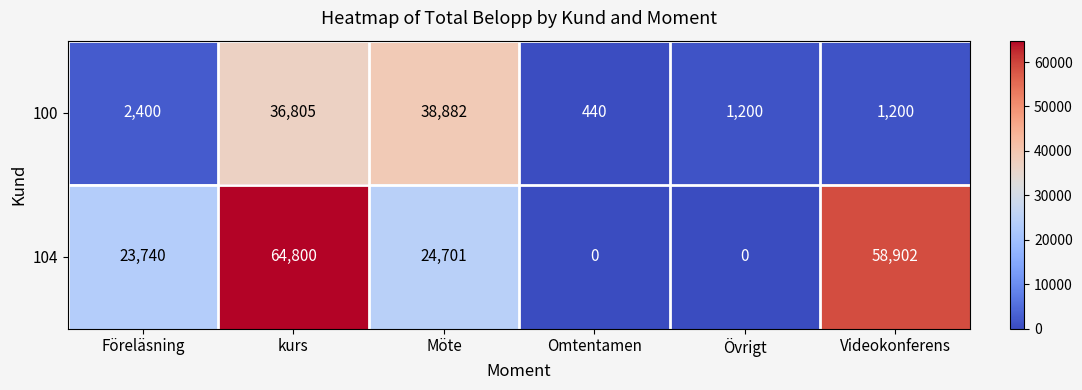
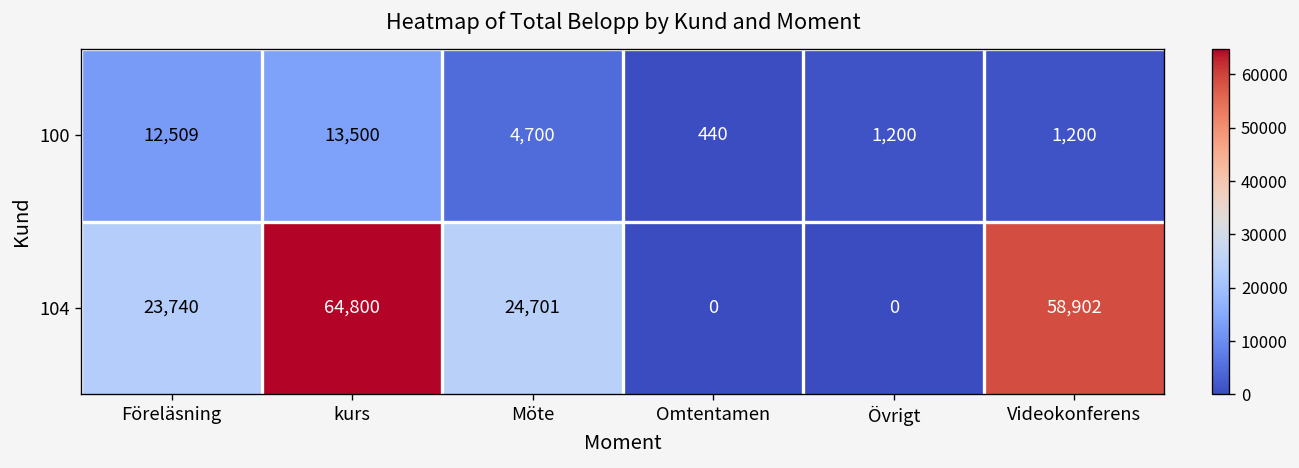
100, Föreläsning: 2,400 -> 12,509
100, kurs: 36,805 -> 13,500
100, Möte: 38,882 -> 4,700
